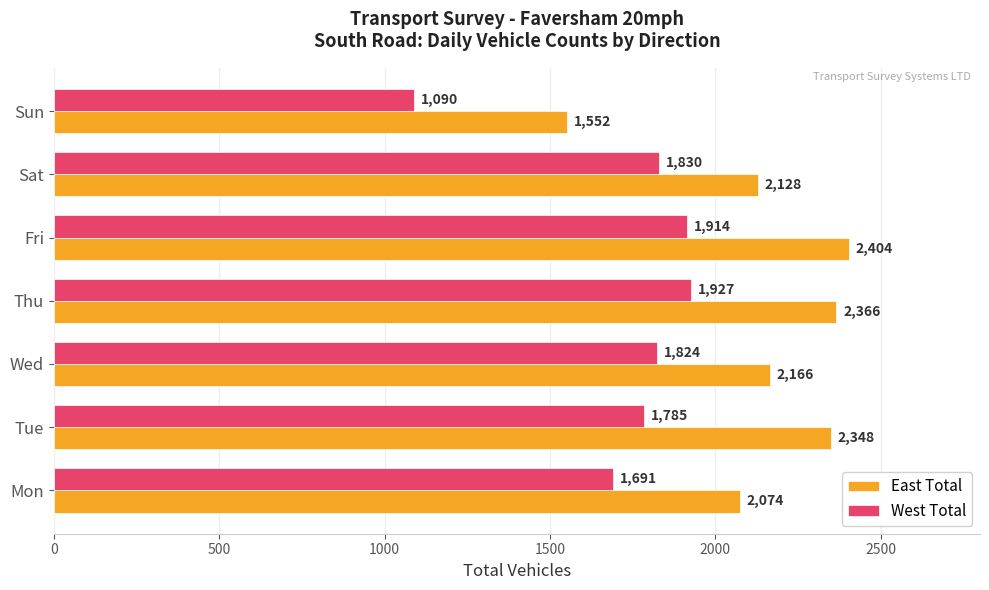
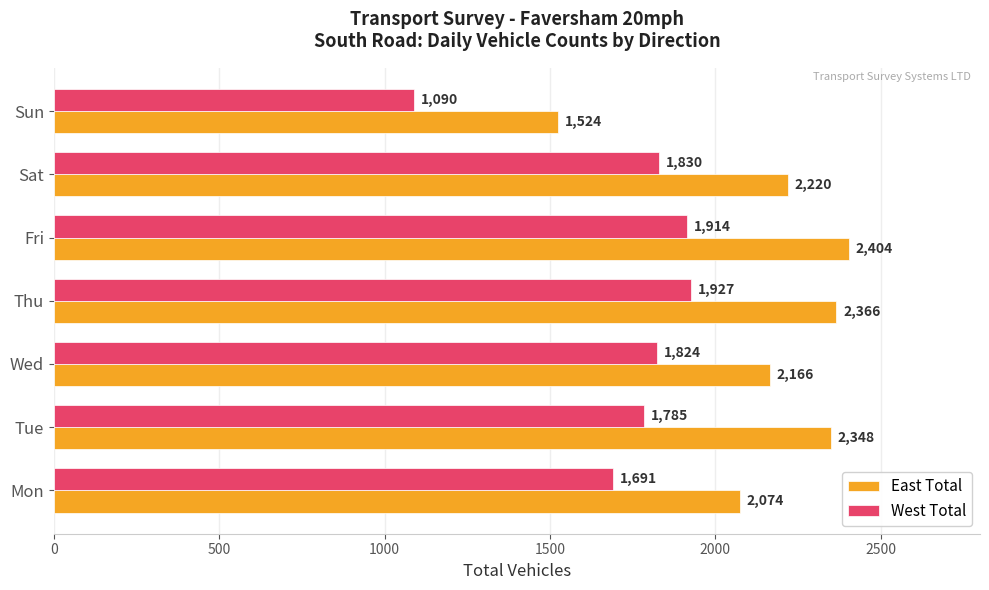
East Total, Sun: 1,552 -> 1,524
East Total, Sat: 2,128 -> 2,220
